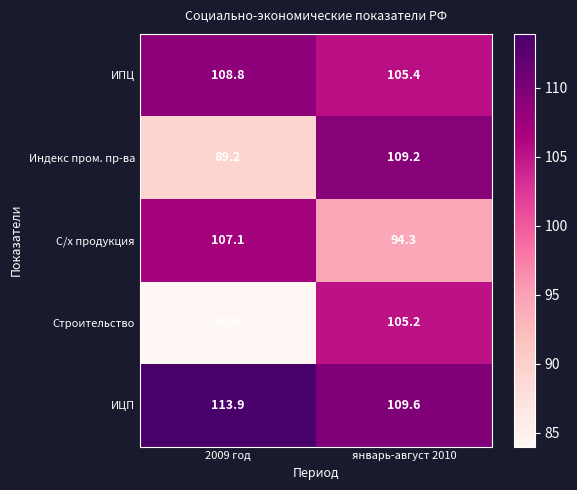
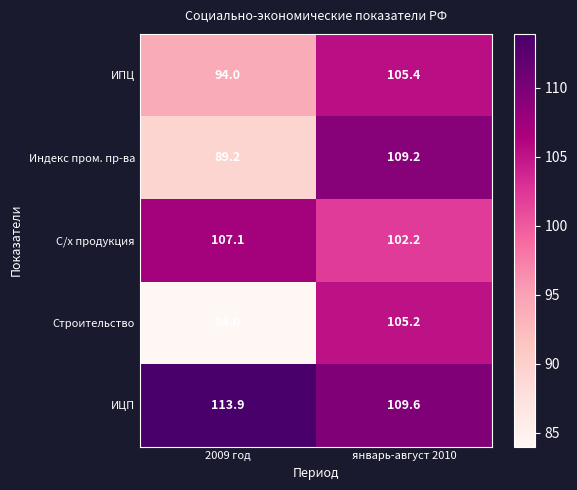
ИПЦ, 2009 год: 108.8 -> 94.0
С/х продукция, январь-август 2010: 94.3 -> 102.2
